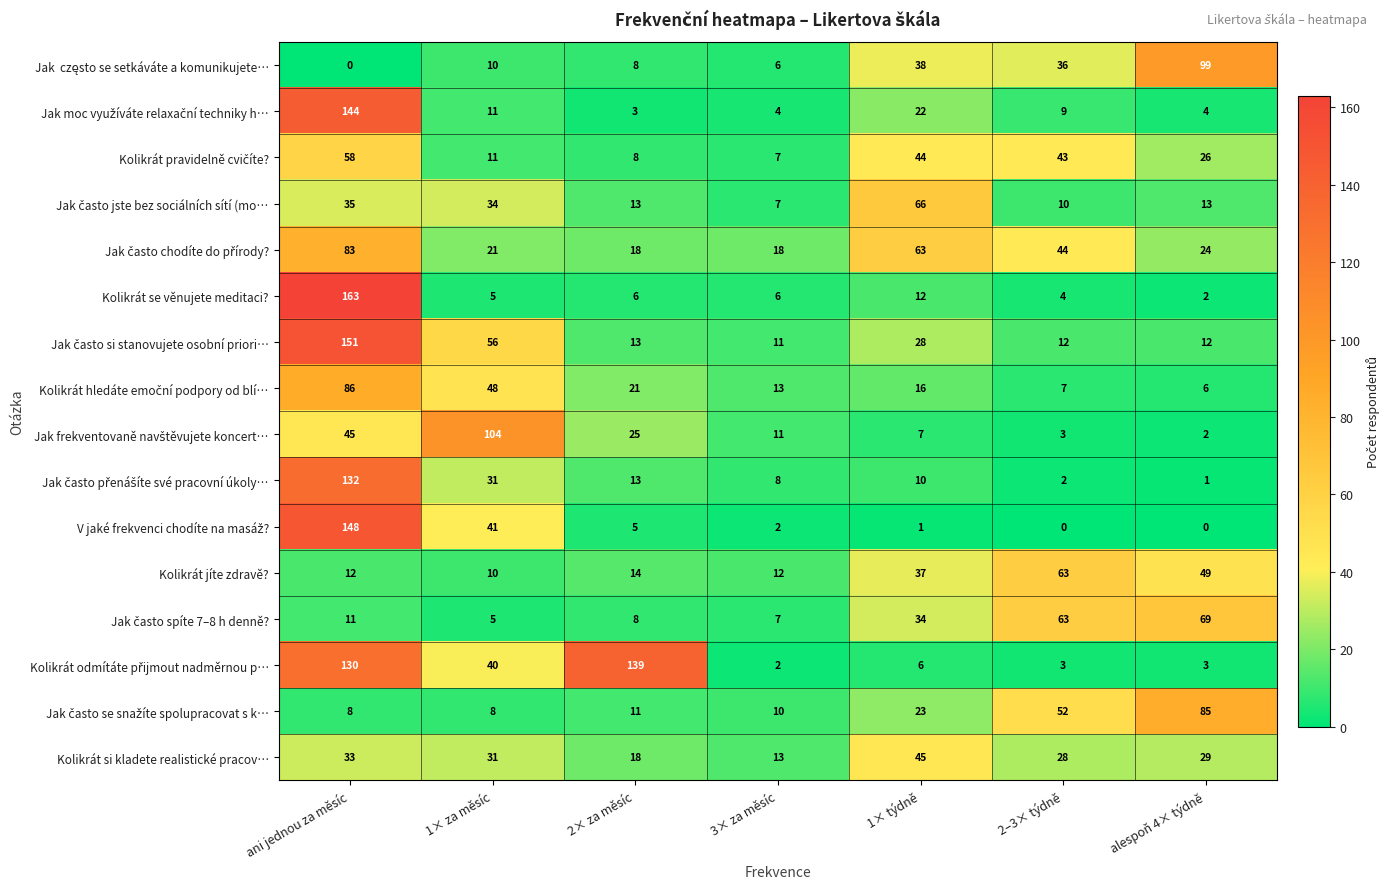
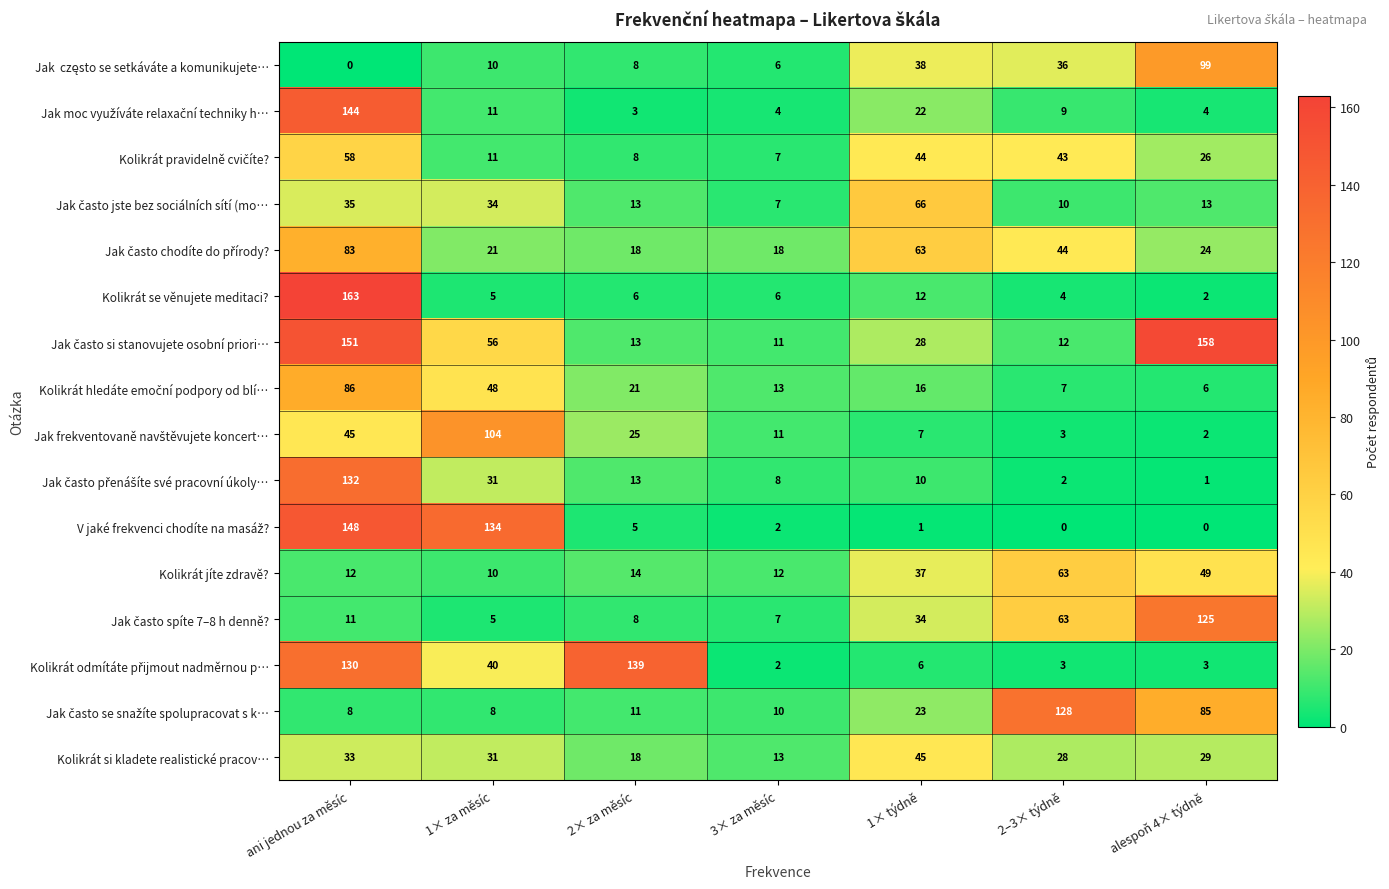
Jak často si stanovujete osobní priori…, alespoň 4× týdně: 12 -> 158
V jaké frekvenci chodíte na masáž?, 1× za měsíc: 41 -> 134
Jak často spíte 7–8 h denně?, alespoň 4× týdně: 69 -> 125
Jak často se snažíte spolupracovat s k…, 2–3× týdně: 52 -> 128
